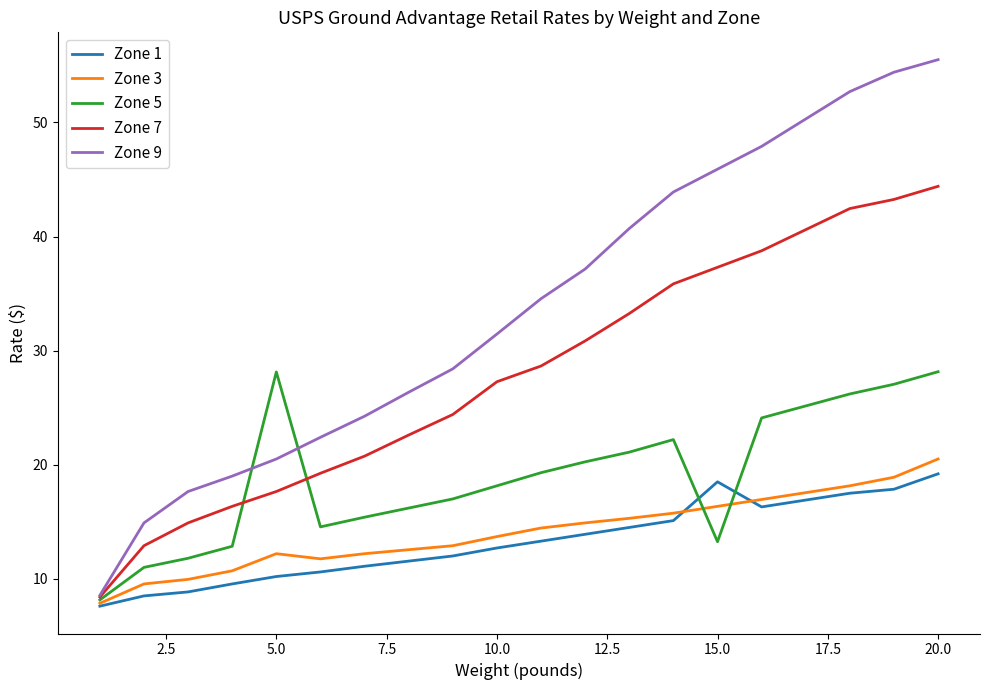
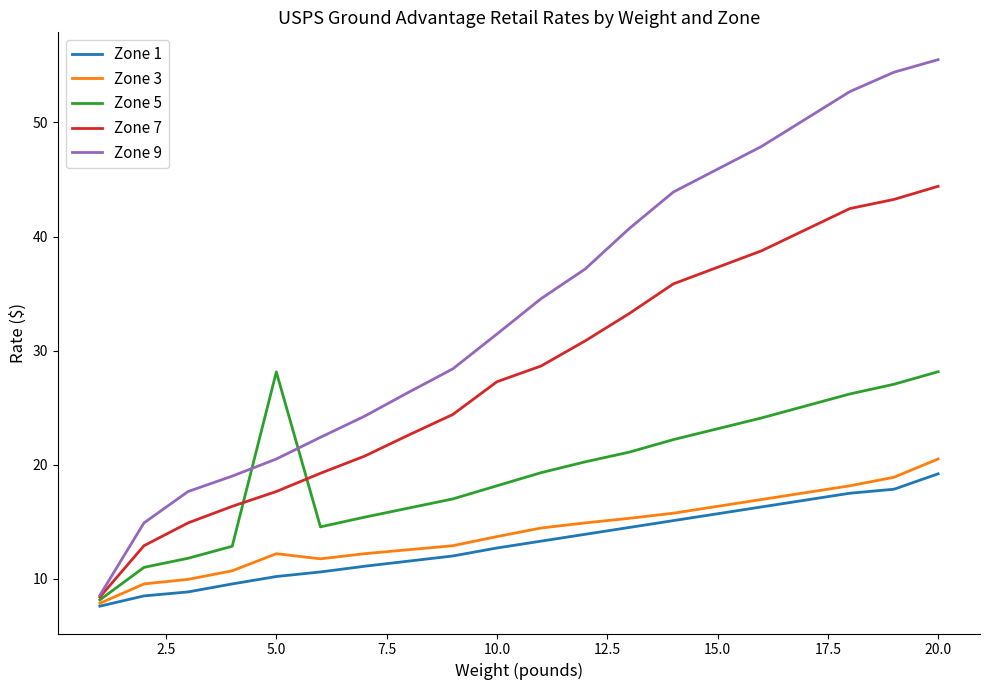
Zone 1, 15.0: 18.5 -> 15.7
Zone 5, 15.0: 13.3 -> 23.2
